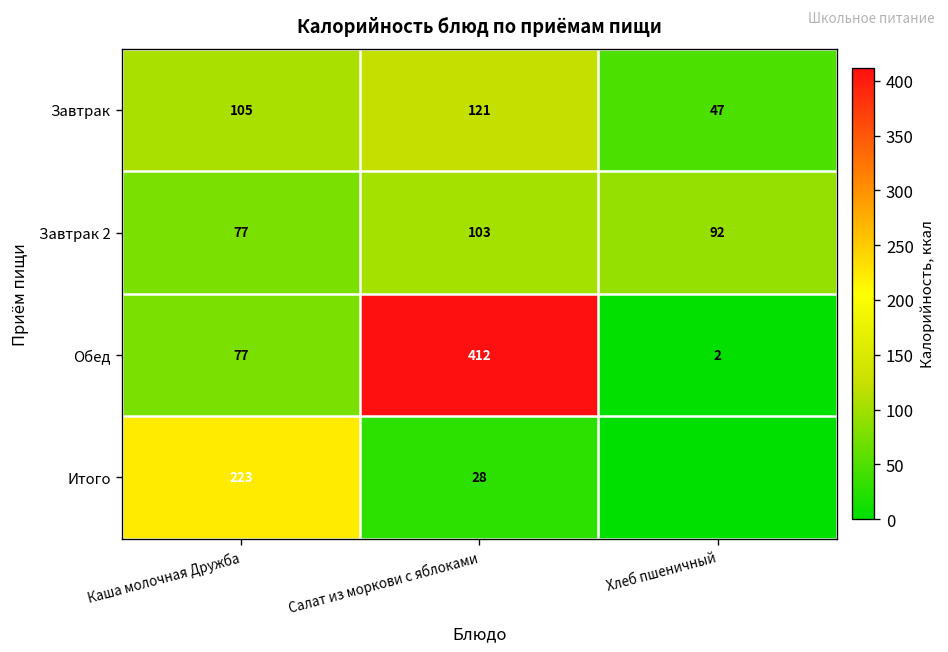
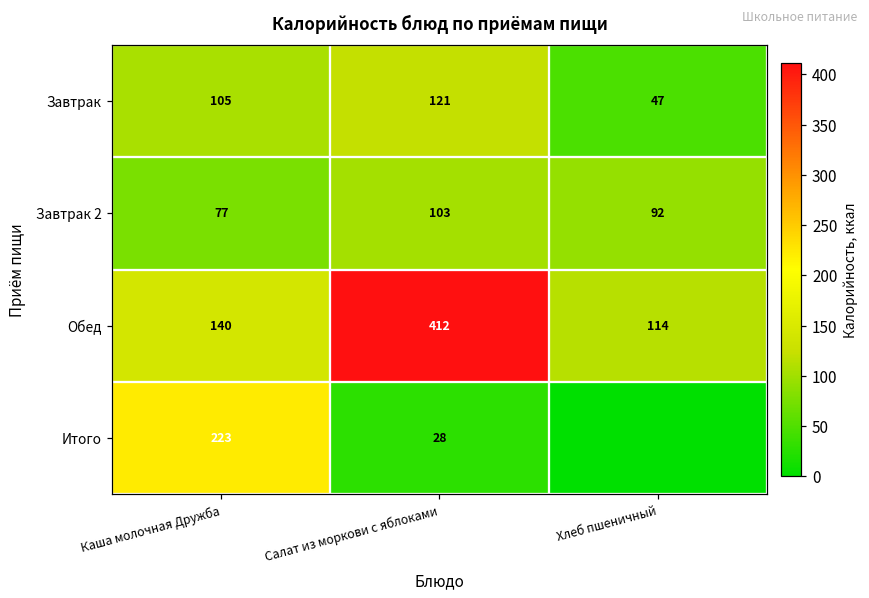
Обед, Каша молочная Дружба: 77 -> 140
Обед, Хлеб пшеничный: 2 -> 114
